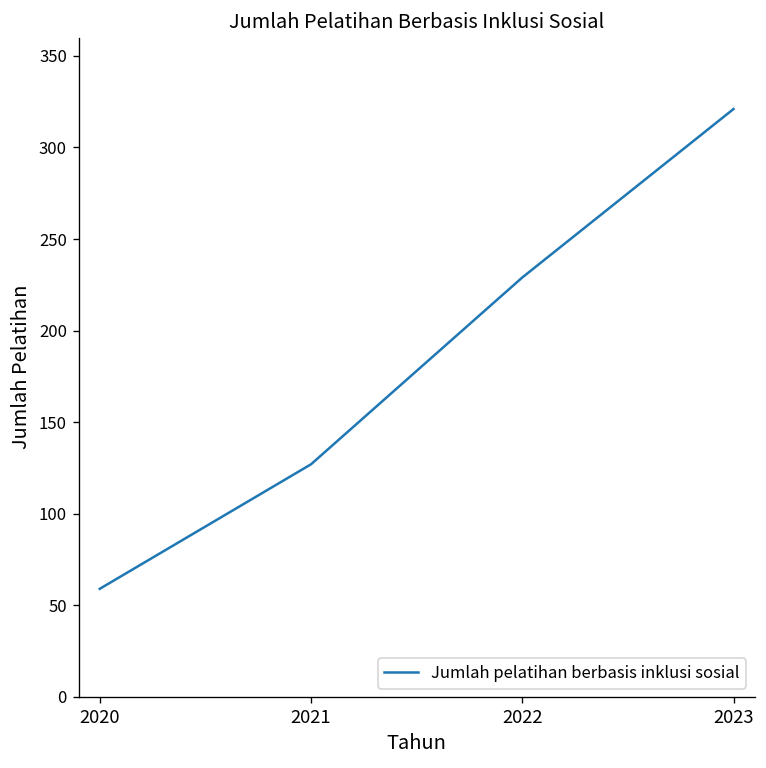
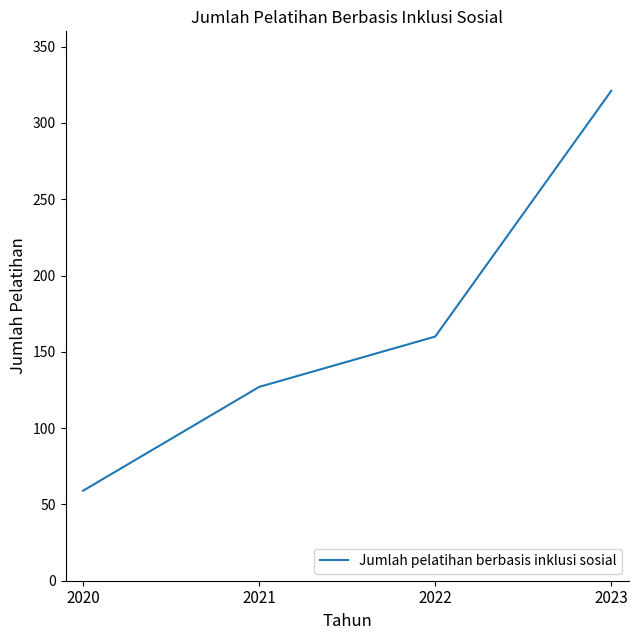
2022: 229 -> 160
